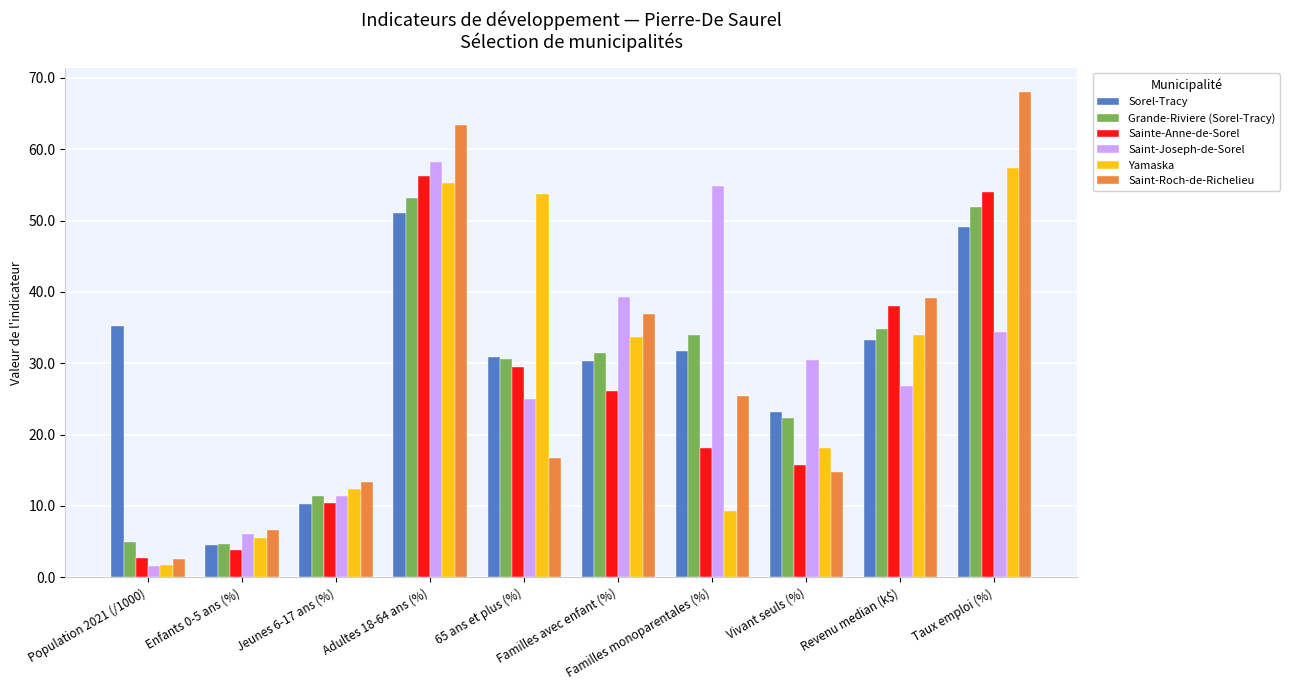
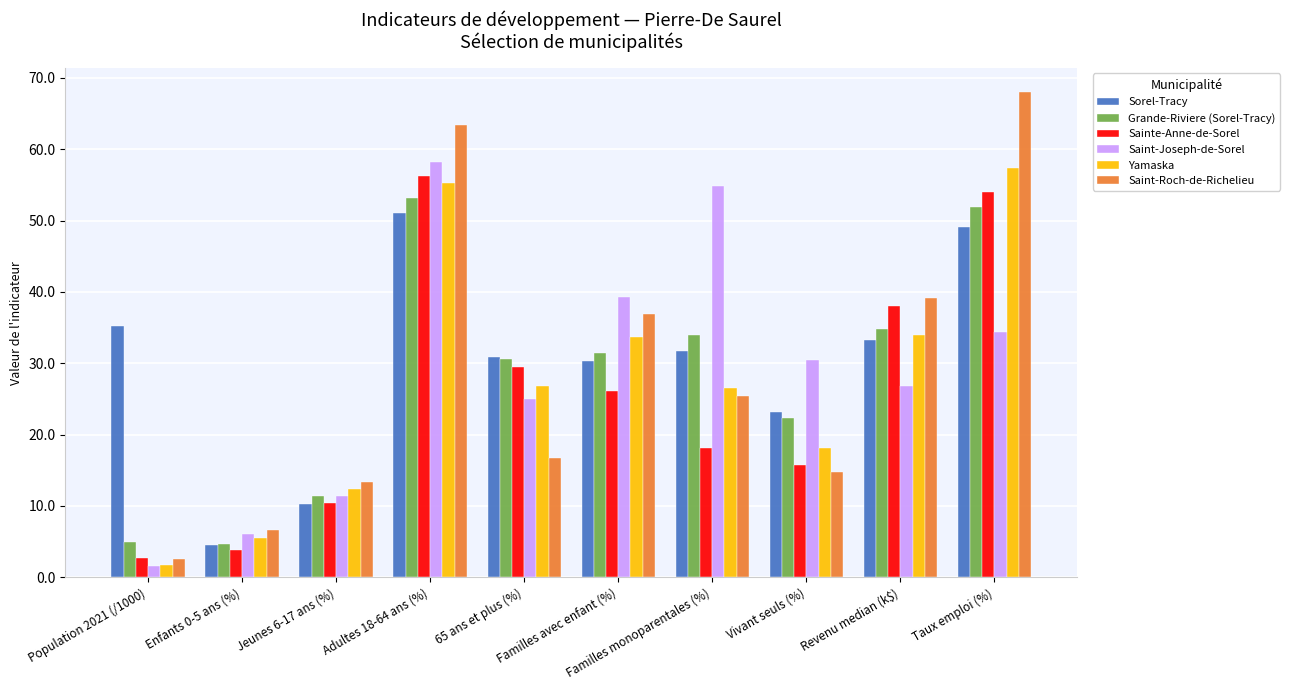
Yamaska, 65 ans et plus (%): 54 -> 27
Yamaska, Familles monoparentales (%): 9 -> 26
